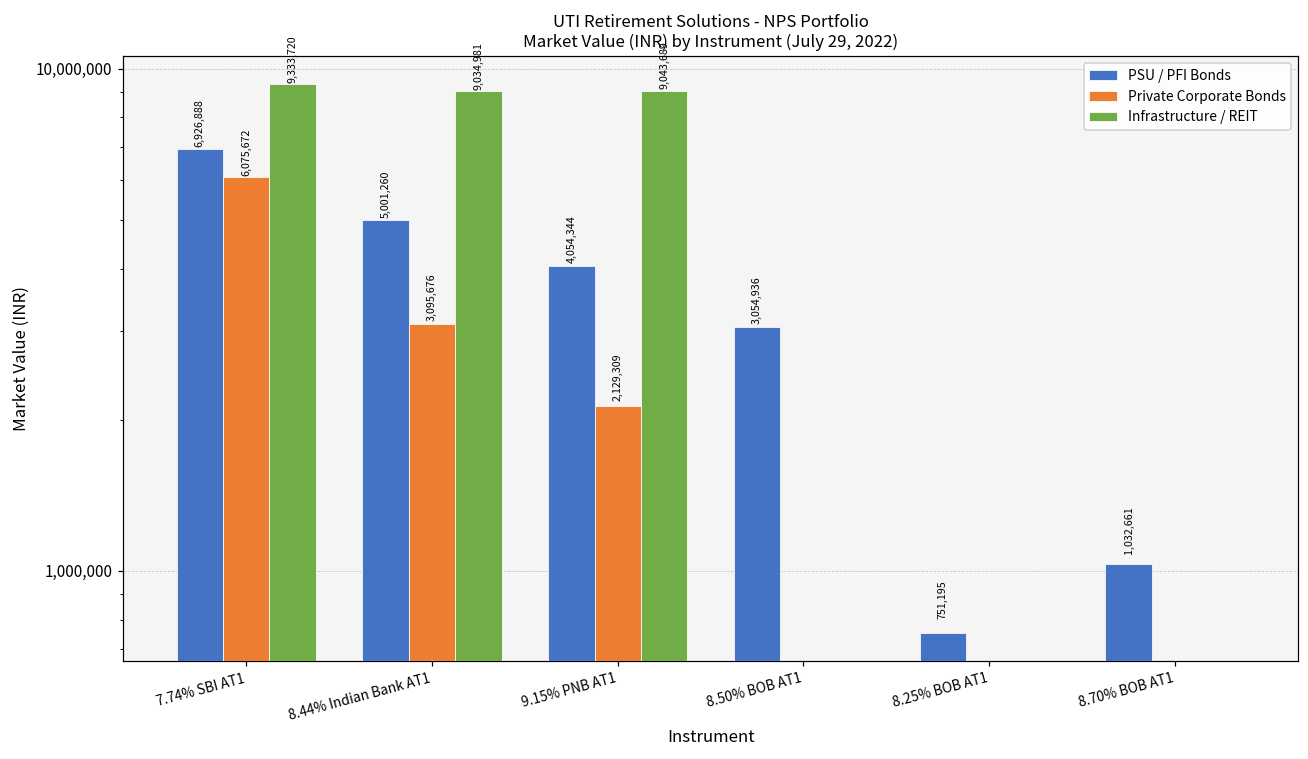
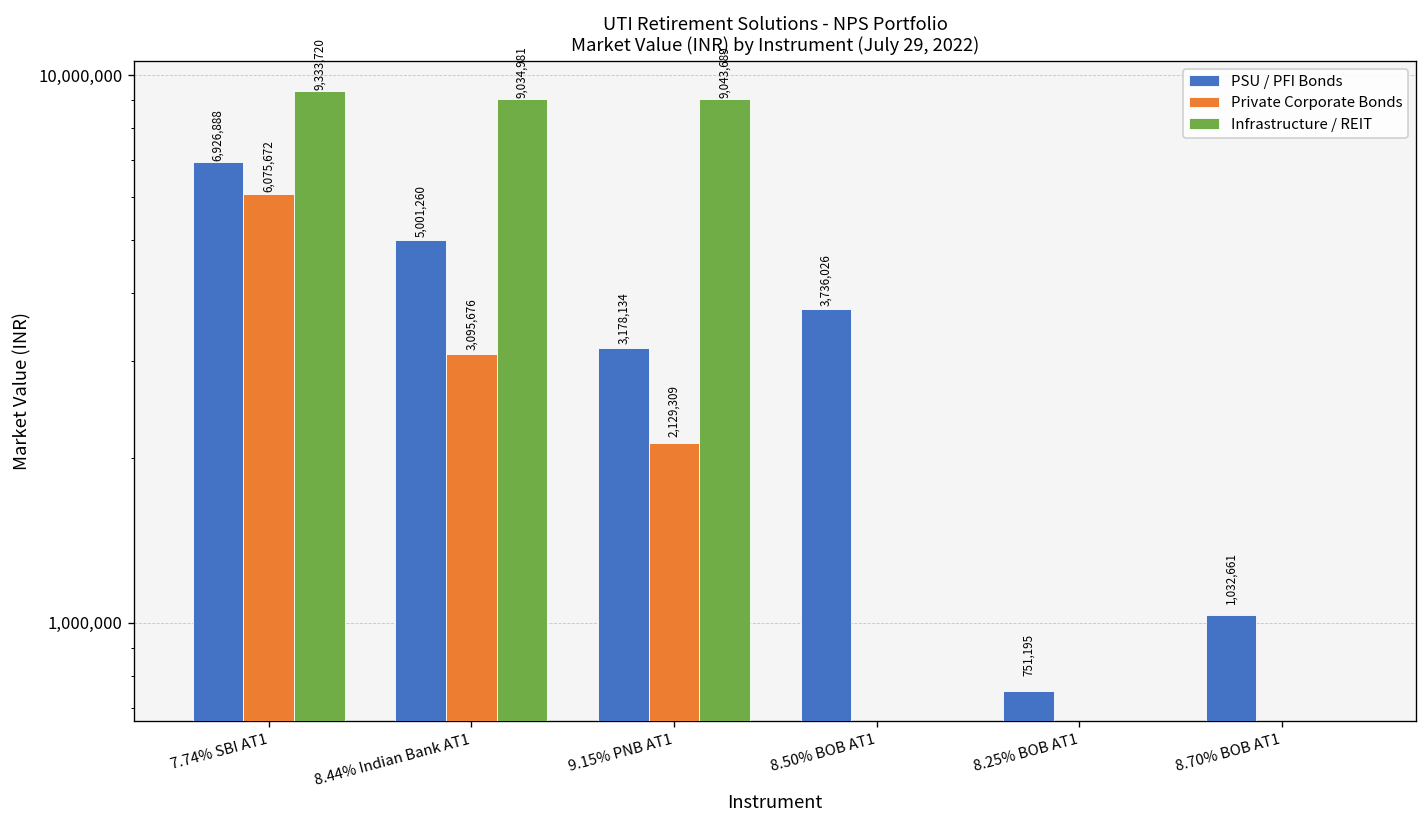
PSU / PFI Bonds, 9.15% PNB AT1: 4,054,344 -> 3,178,134
PSU / PFI Bonds, 8.50% BOB AT1: 3,054,936 -> 3,736,026
